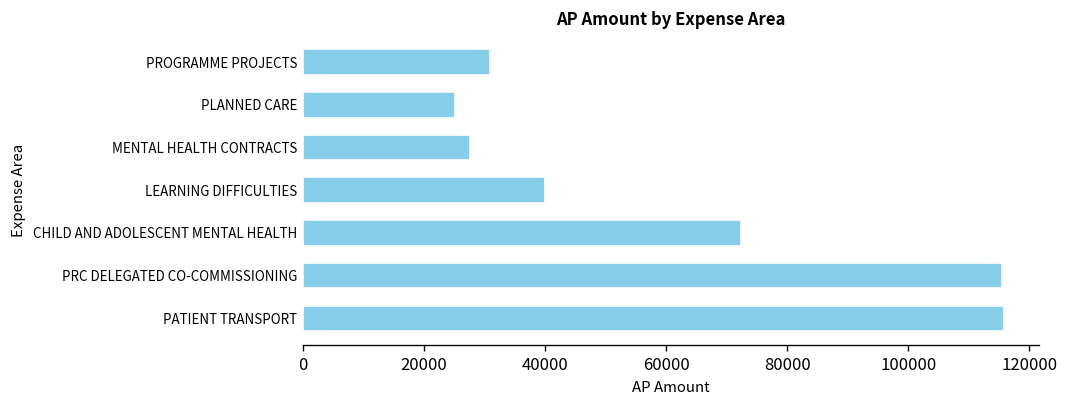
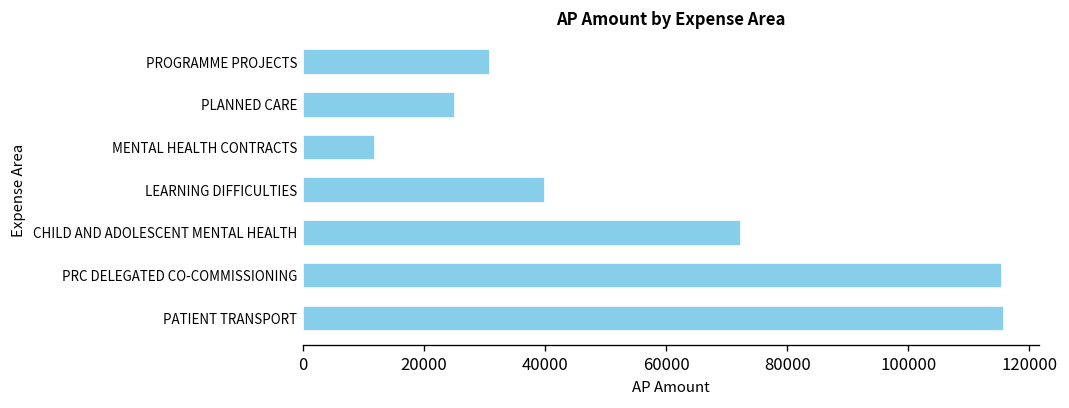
MENTAL HEALTH CONTRACTS: 28000 -> 12000
